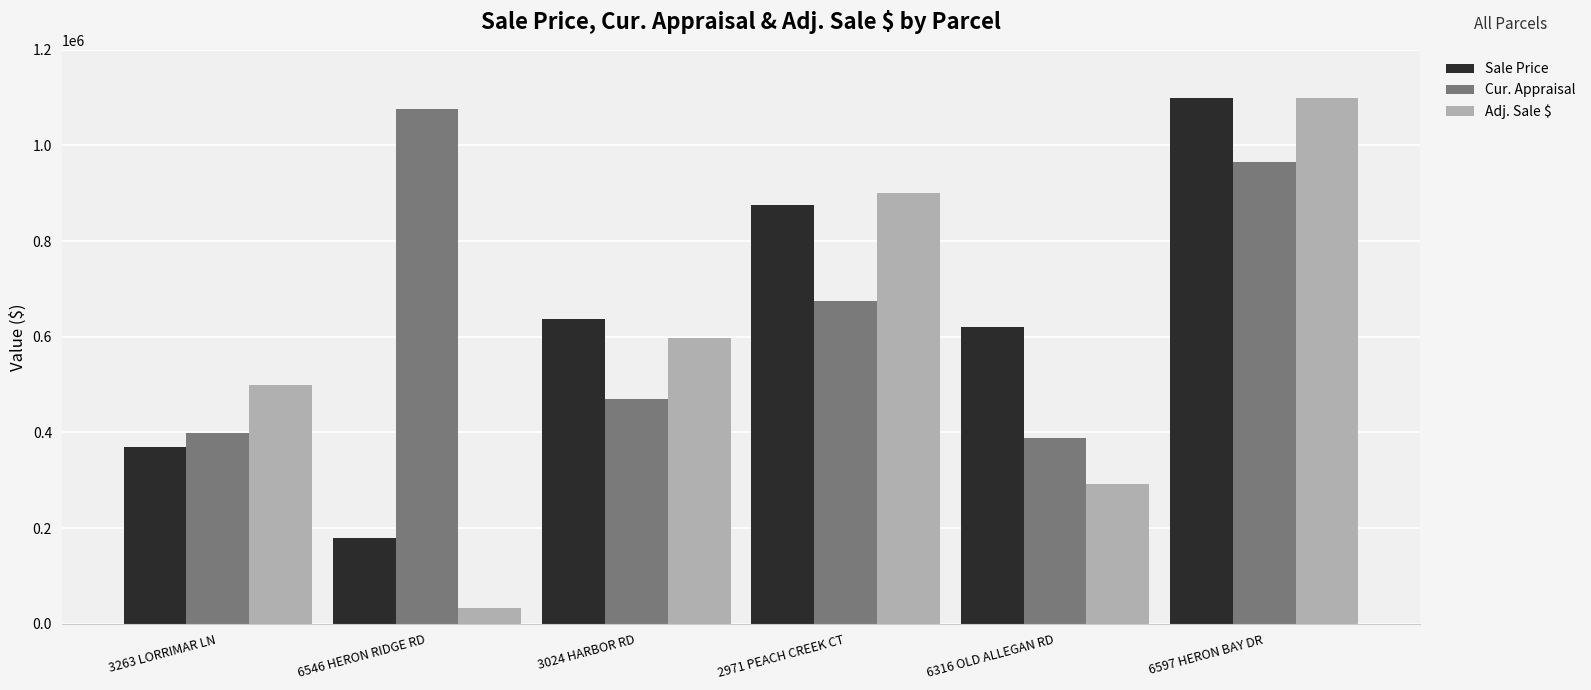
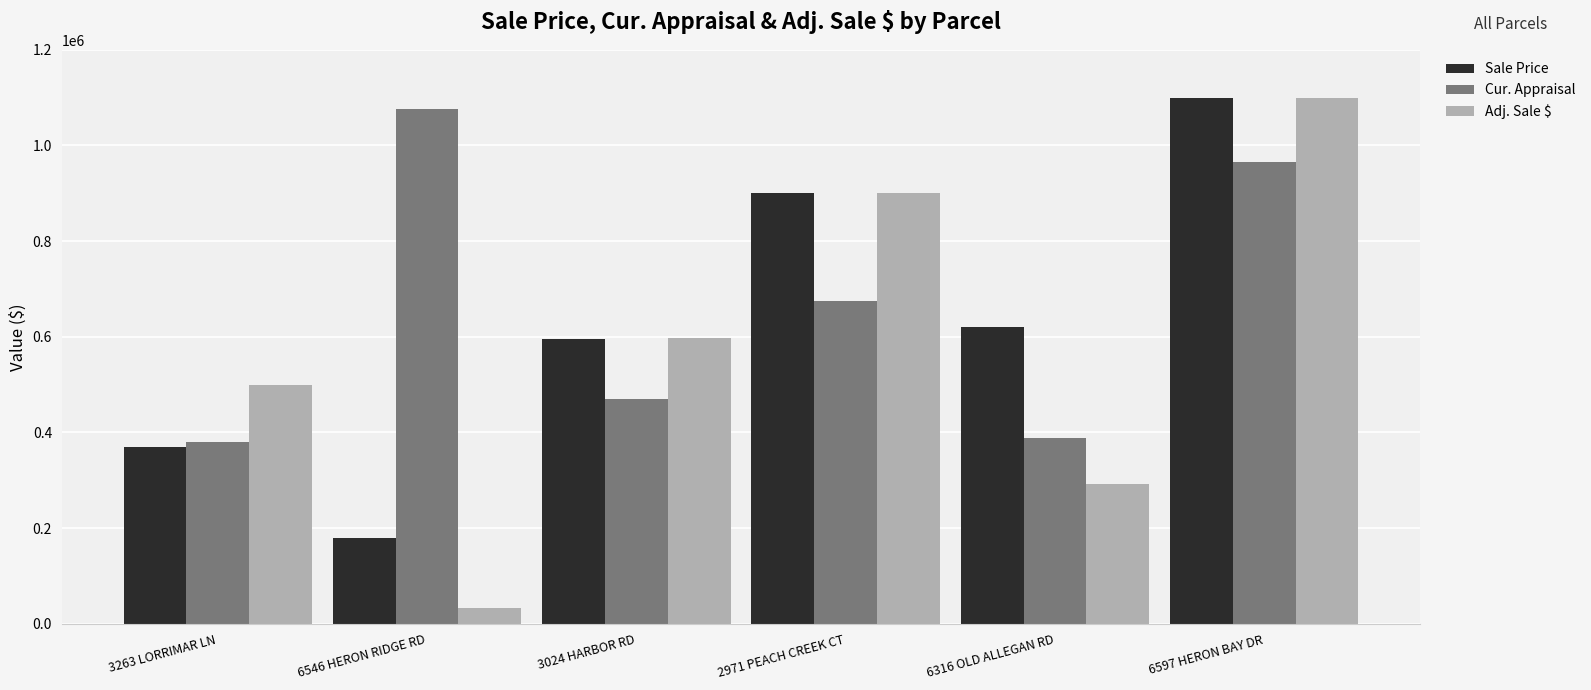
Cur. Appraisal, 3263 LORRIMAR LN: 400000 -> 380000
Sale Price, 3024 HARBOR RD: 640000 -> 600000
Sale Price, 2971 PEACH CREEK CT: 880000 -> 900000
